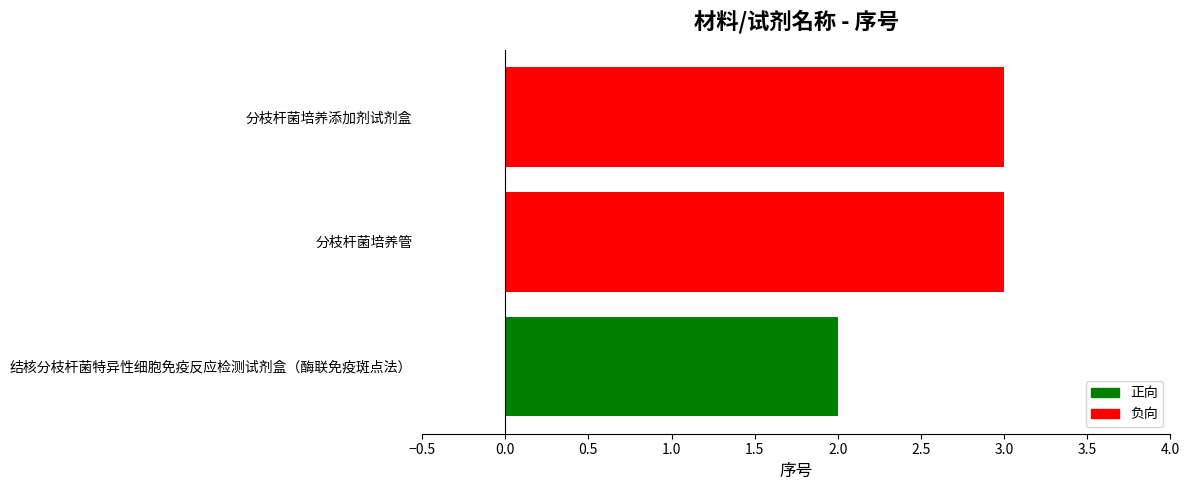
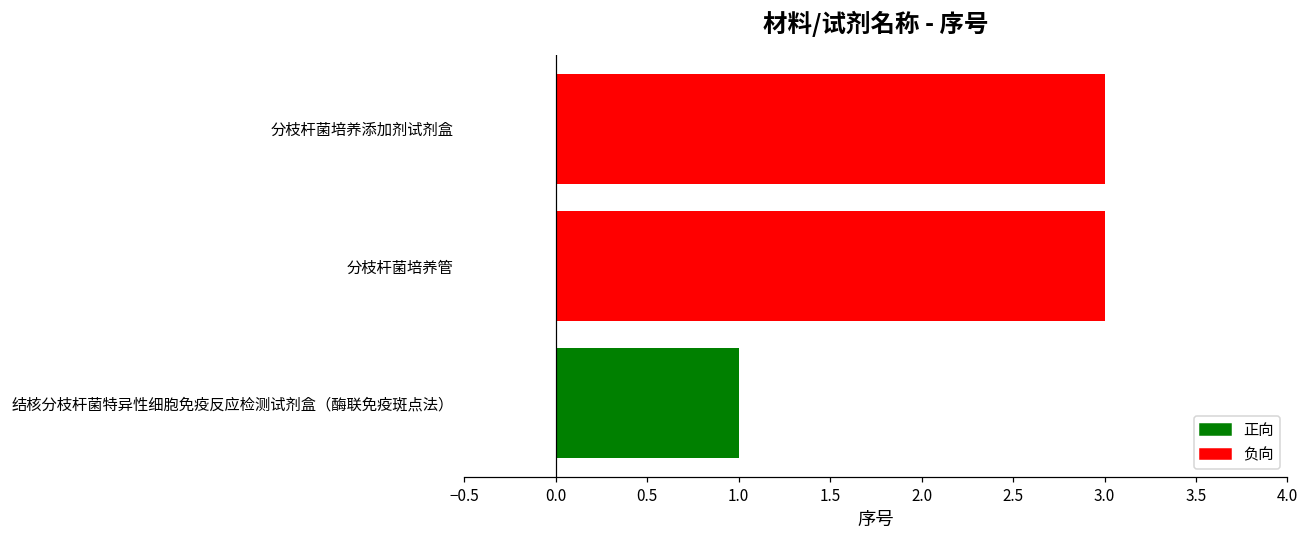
结核分枝杆菌特异性细胞免疫反应检测试剂盒（酶联免疫斑点法）: 2 -> 1
